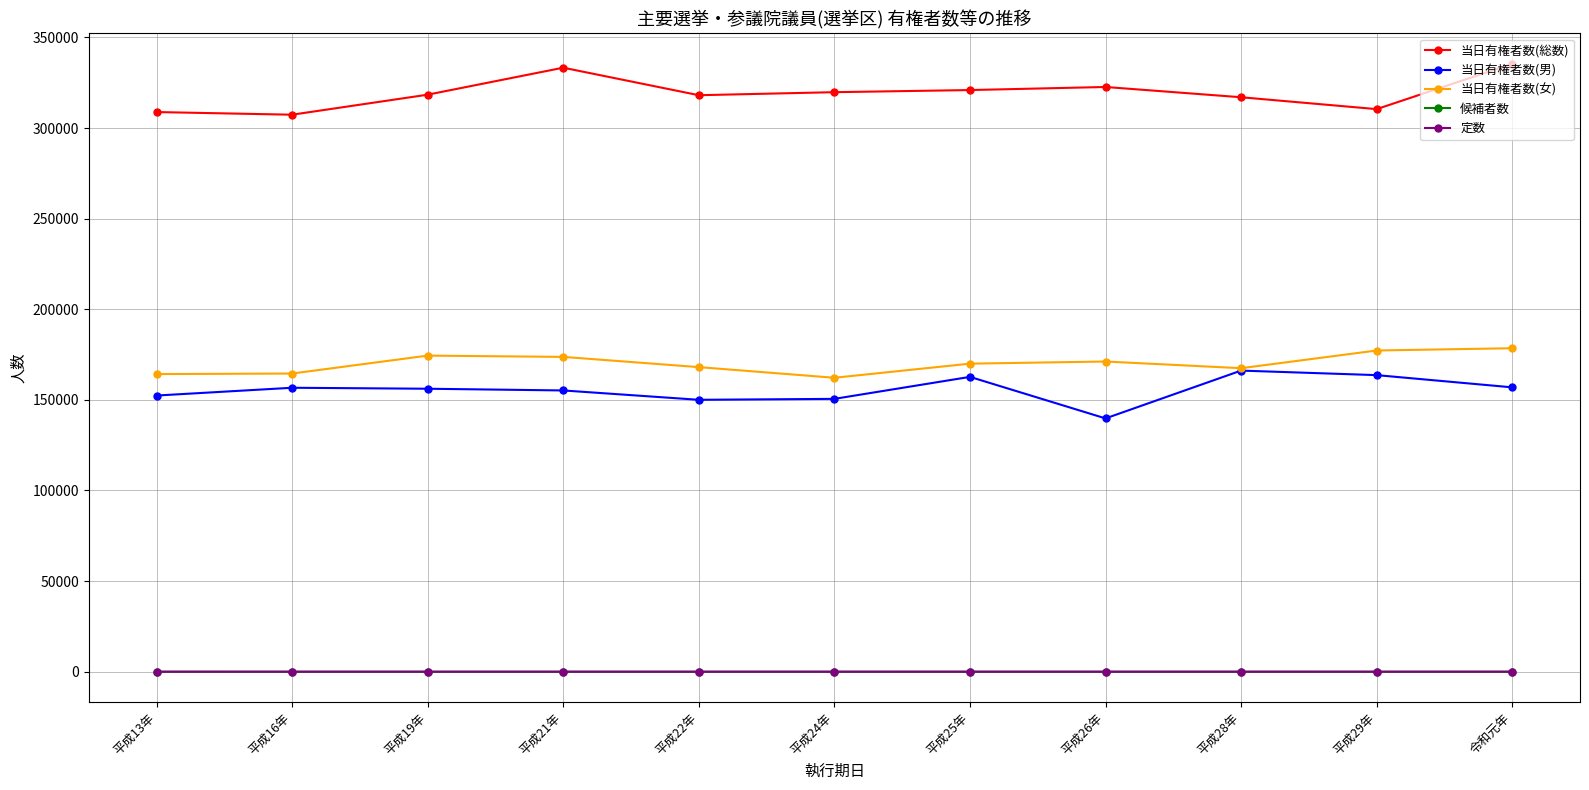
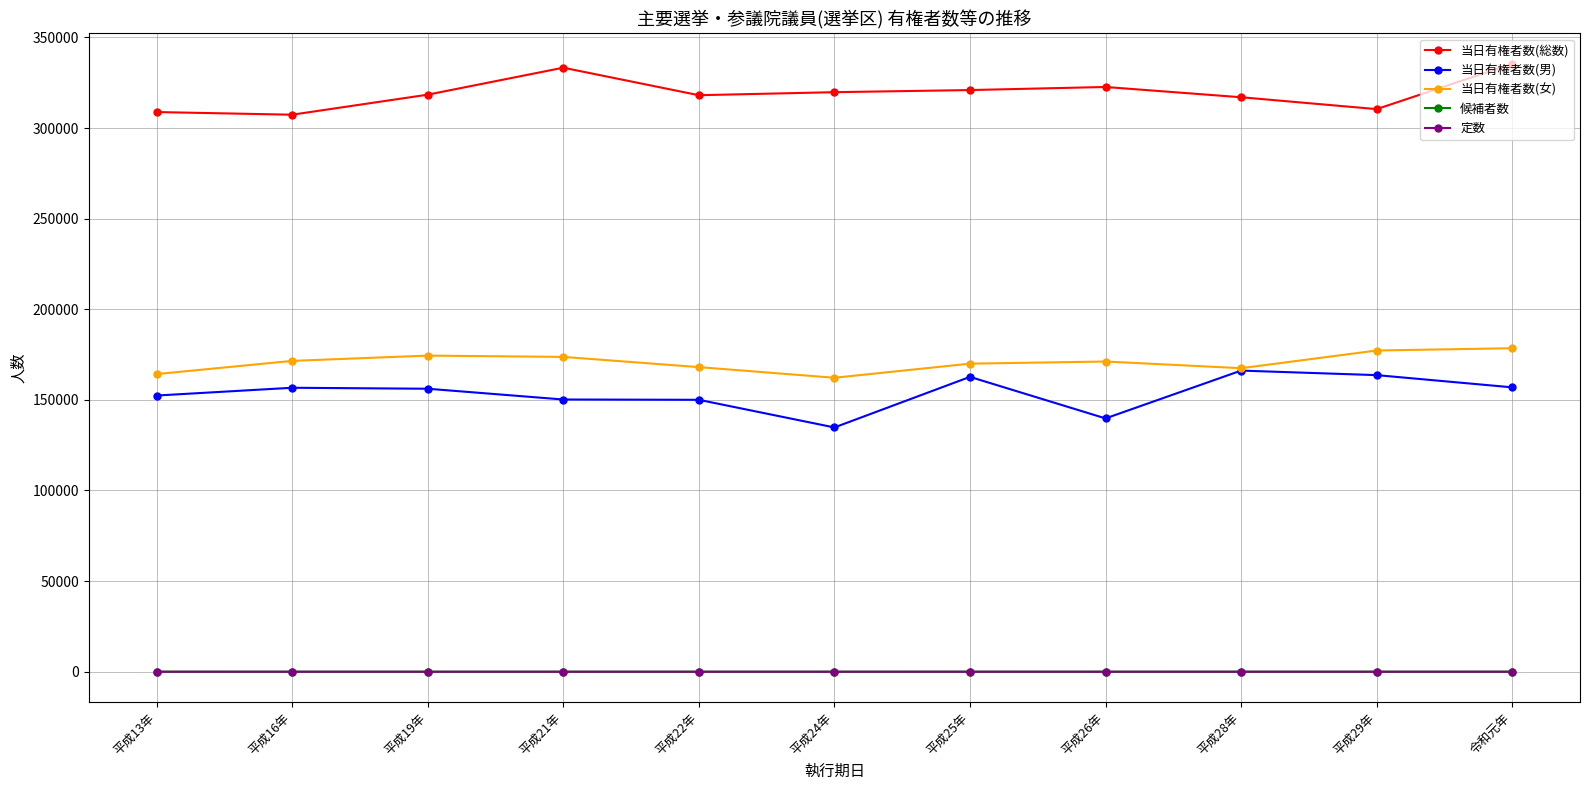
当日有権者数(女), 平成16年: 165000 -> 172000
当日有権者数(男), 平成21年: 155000 -> 150000
当日有権者数(男), 平成24年: 151000 -> 135000
